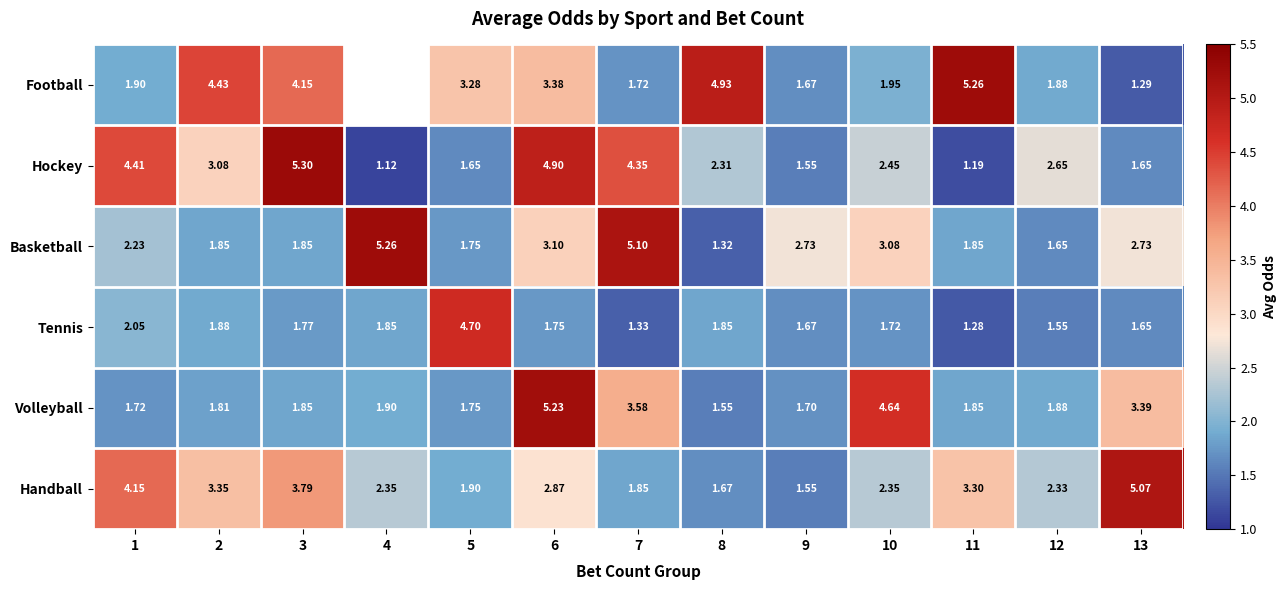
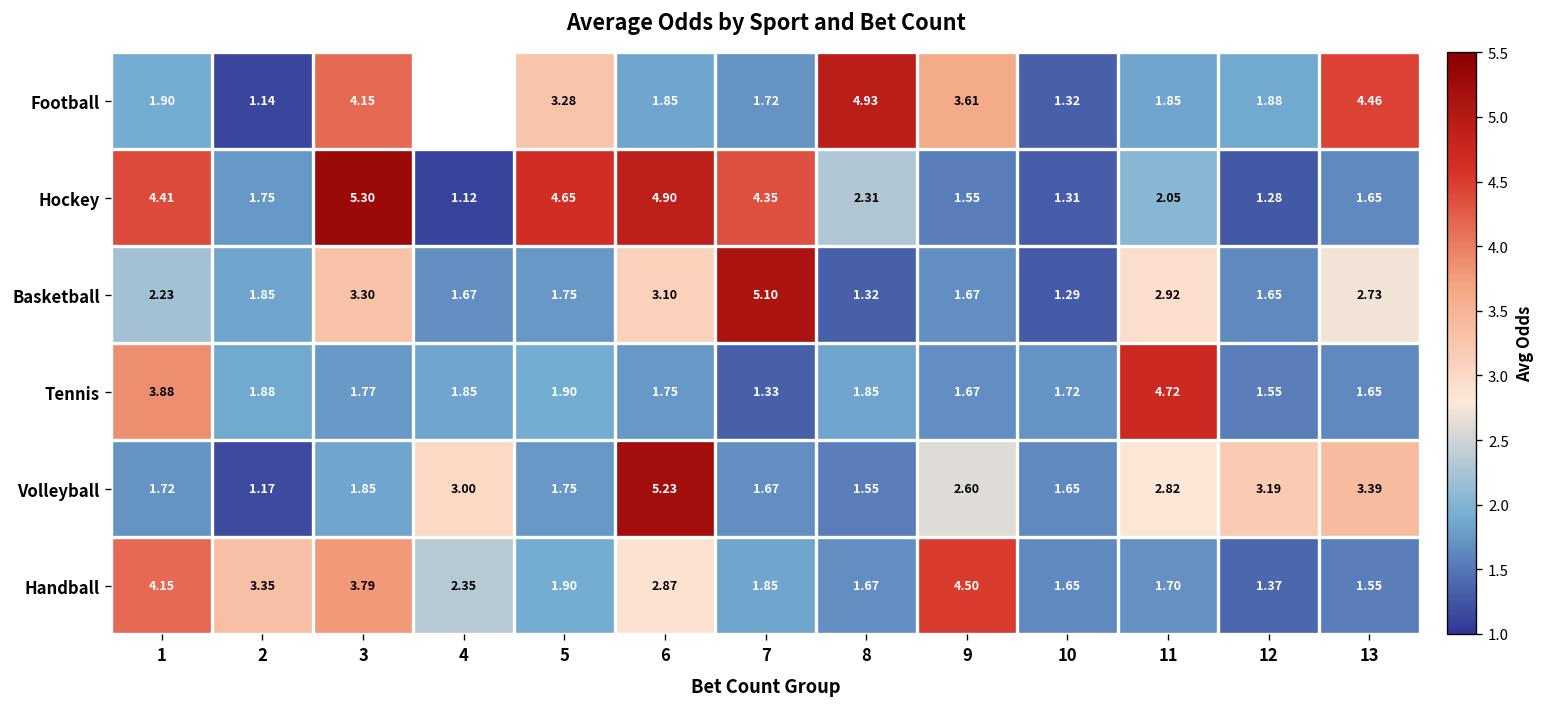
Football, 2: 4.43 -> 1.14
Football, 6: 3.38 -> 1.85
Football, 9: 1.67 -> 3.61
Football, 10: 1.95 -> 1.32
Football, 11: 5.26 -> 1.85
Football, 13: 1.29 -> 4.46
Hockey, 2: 3.08 -> 1.75
Hockey, 5: 1.65 -> 4.65
Hockey, 10: 2.45 -> 1.31
Hockey, 11: 1.19 -> 2.05
Hockey, 12: 2.65 -> 1.28
Basketball, 3: 1.85 -> 3.30
Basketball, 4: 5.26 -> 1.67
Basketball, 9: 2.73 -> 1.67
Basketball, 10: 3.08 -> 1.29
Basketball, 11: 1.85 -> 2.92
Tennis, 1: 2.05 -> 3.88
Tennis, 5: 4.70 -> 1.90
Tennis, 11: 1.28 -> 4.72
Volleyball, 2: 1.81 -> 1.17
Volleyball, 4: 1.90 -> 3.00
Volleyball, 7: 3.58 -> 1.67
Volleyball, 9: 1.70 -> 2.60
Volleyball, 10: 4.64 -> 1.65
Volleyball, 11: 1.85 -> 2.82
Volleyball, 12: 1.88 -> 3.19
Handball, 9: 1.55 -> 4.50
Handball, 10: 2.35 -> 1.65
Handball, 11: 3.30 -> 1.70
Handball, 12: 2.33 -> 1.37
Handball, 13: 5.07 -> 1.55
